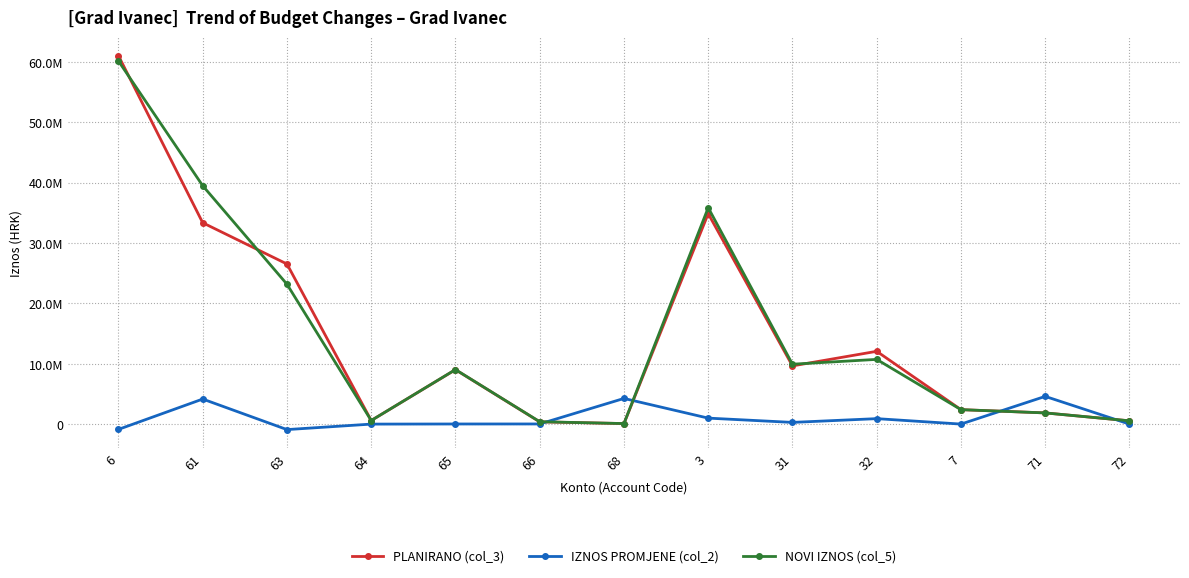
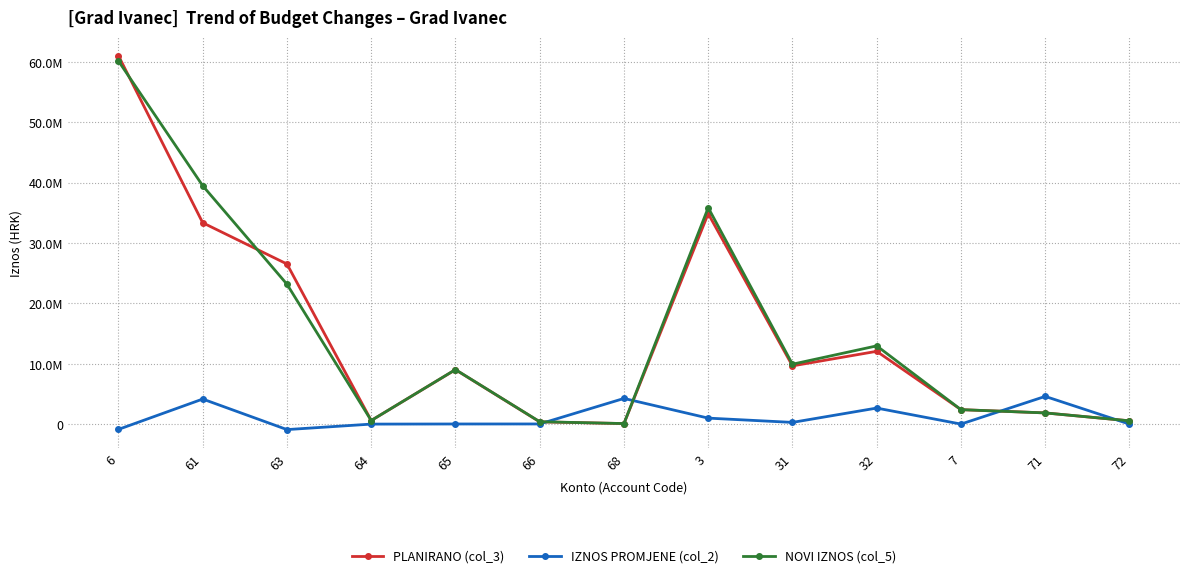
IZNOS PROMJENE (col_2), 32: 1000000 -> 3000000
NOVI IZNOS (col_5), 32: 11000000 -> 13000000
